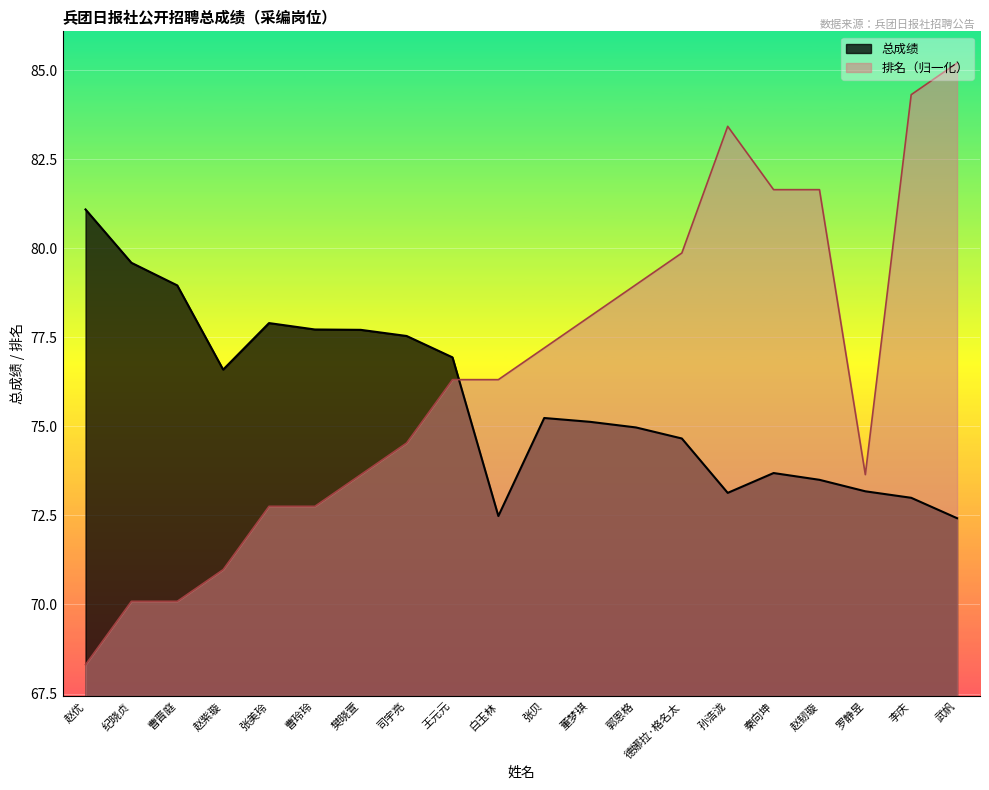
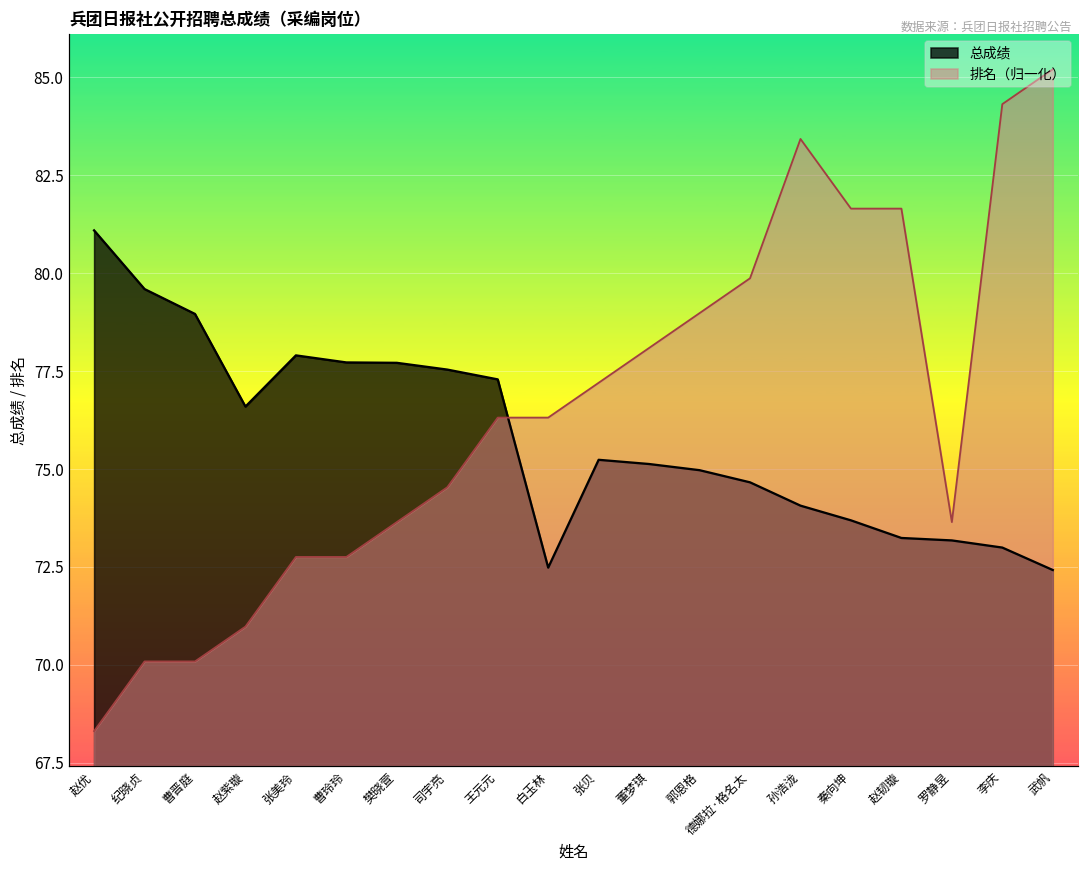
总成绩, 王元元: 76.9 -> 77.3
总成绩, 孙浩泷: 73.1 -> 74.1
总成绩, 赵韧璇: 73.5 -> 73.2
